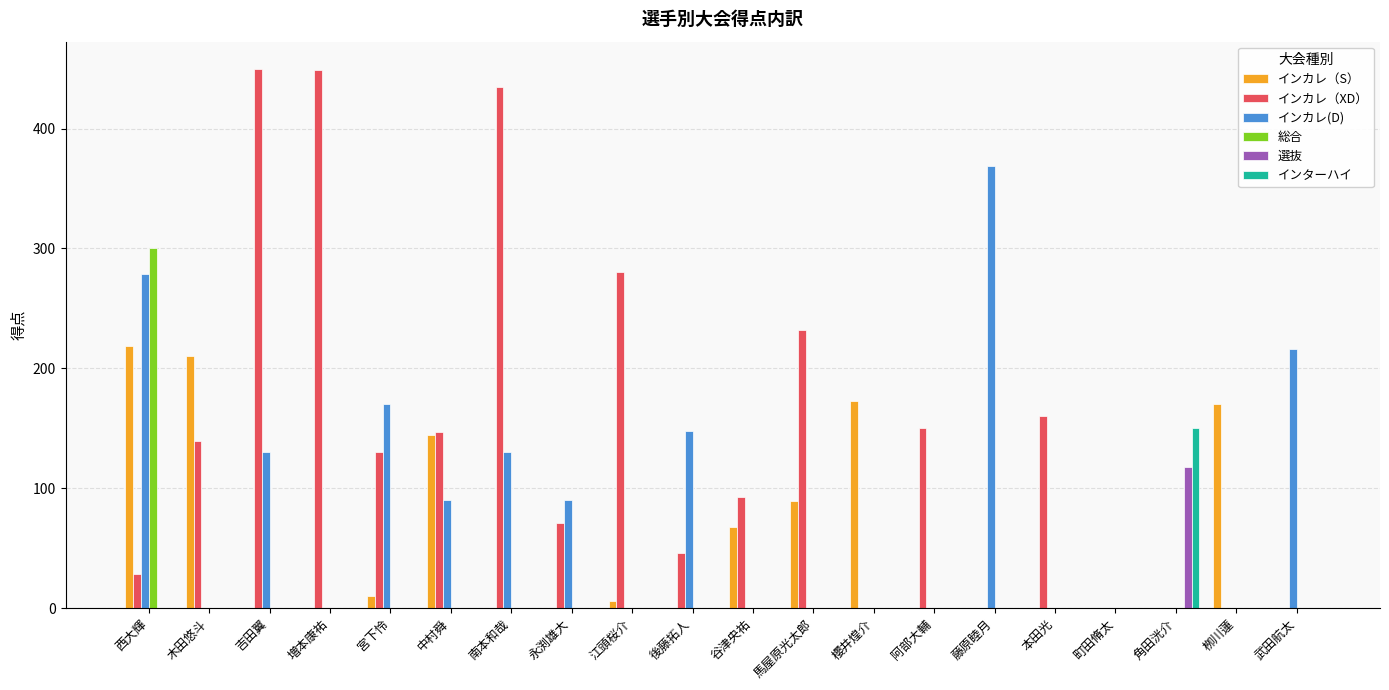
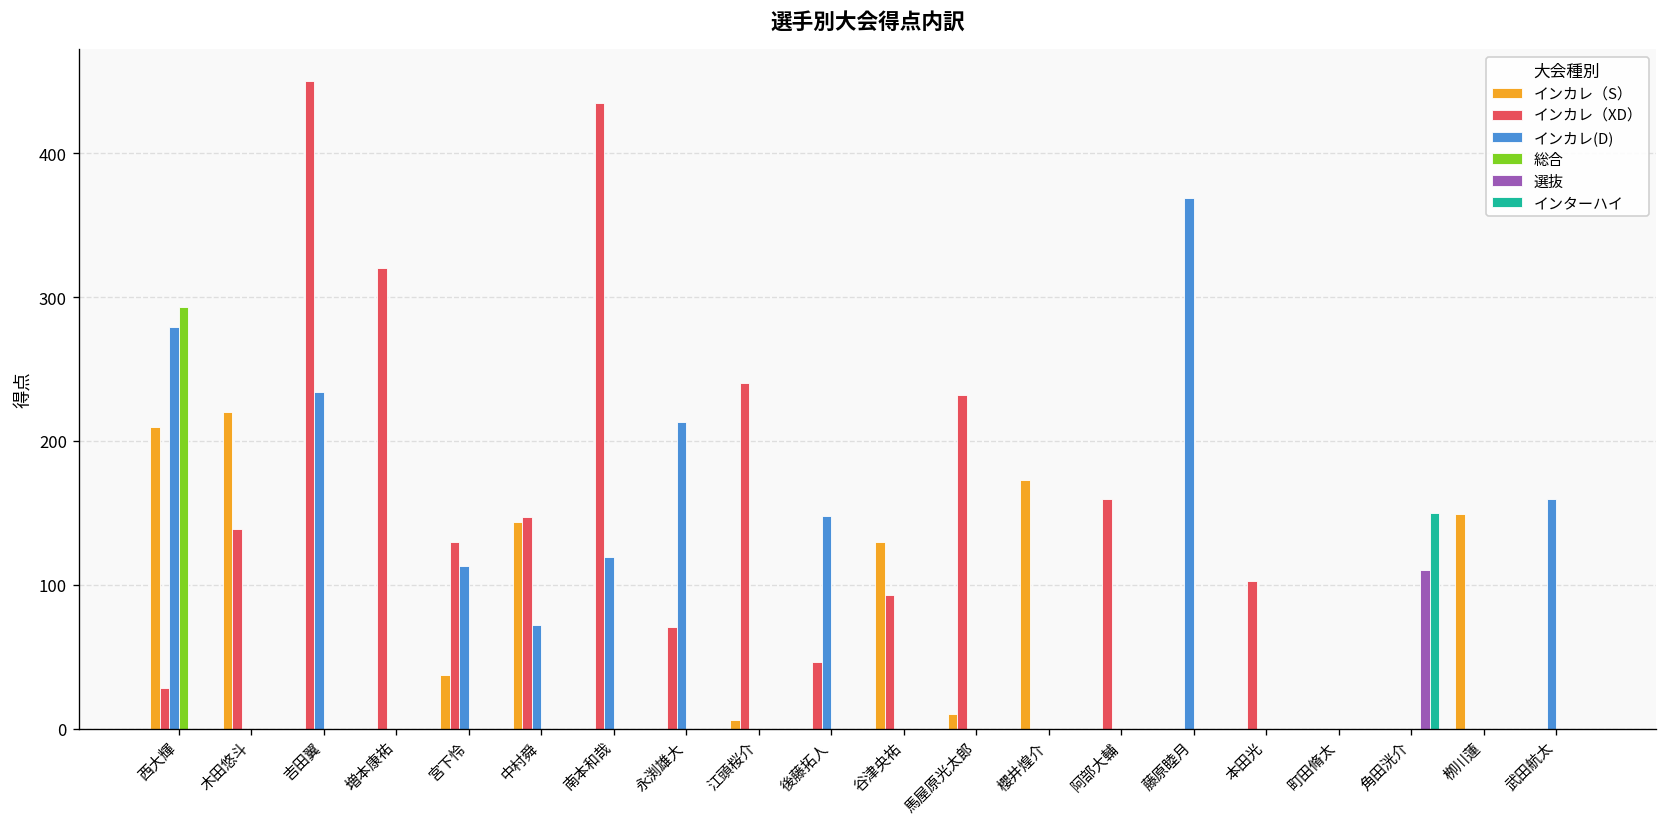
インカレ（S）, 西大輝: 219 -> 210
総合, 西大輝: 300 -> 293
インカレ（S）, 木田悠斗: 210 -> 220
インカレ(D), 吉田翼: 130 -> 234
インカレ（XD）, 増本康祐: 449 -> 320
インカレ（S）, 宮下怜: 10 -> 37
インカレ(D), 宮下怜: 170 -> 113
インカレ(D), 中村舜: 90 -> 72
インカレ(D), 南本和哉: 130 -> 119
インカレ(D), 永渕雄大: 90 -> 213
インカレ（XD）, 江頭桜介: 280 -> 240
インカレ（S）, 谷津央祐: 68 -> 130
インカレ（S）, 馬屋原光太郎: 89 -> 10
インカレ（XD）, 阿部大輔: 150 -> 160
インカレ（XD）, 本田光: 160 -> 103
選抜, 角田洸介: 118 -> 110
インカレ（S）, 栁川蓮: 170 -> 149
インカレ(D), 武田航太: 216 -> 160
